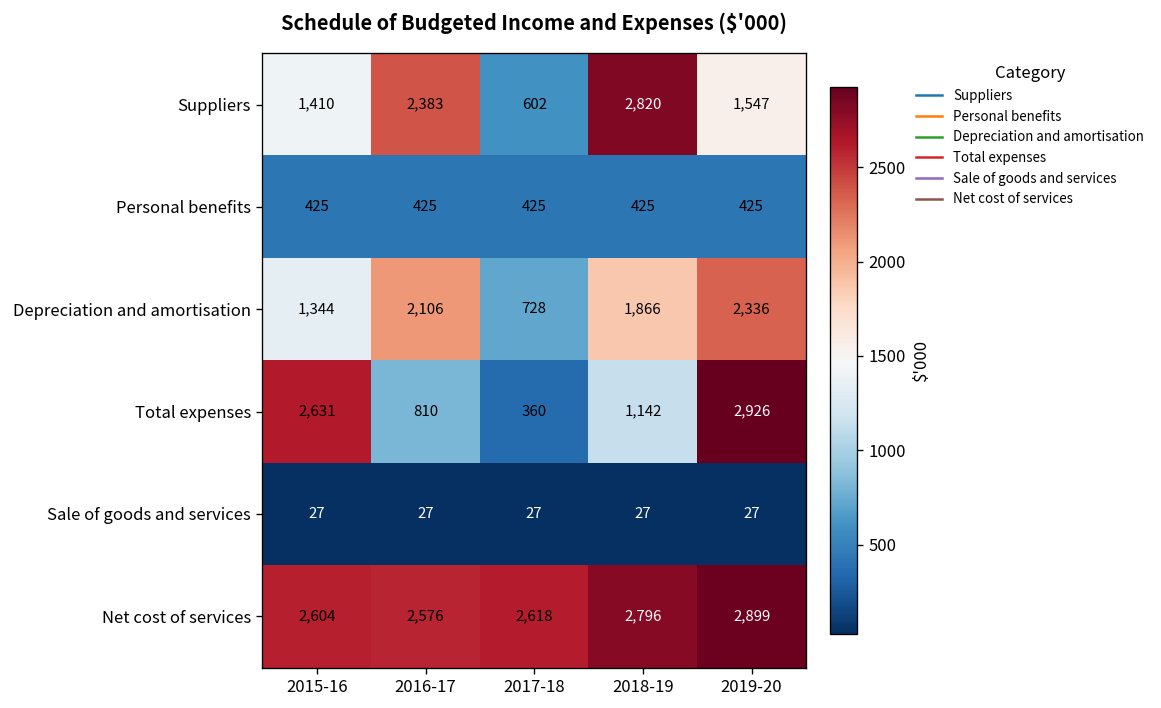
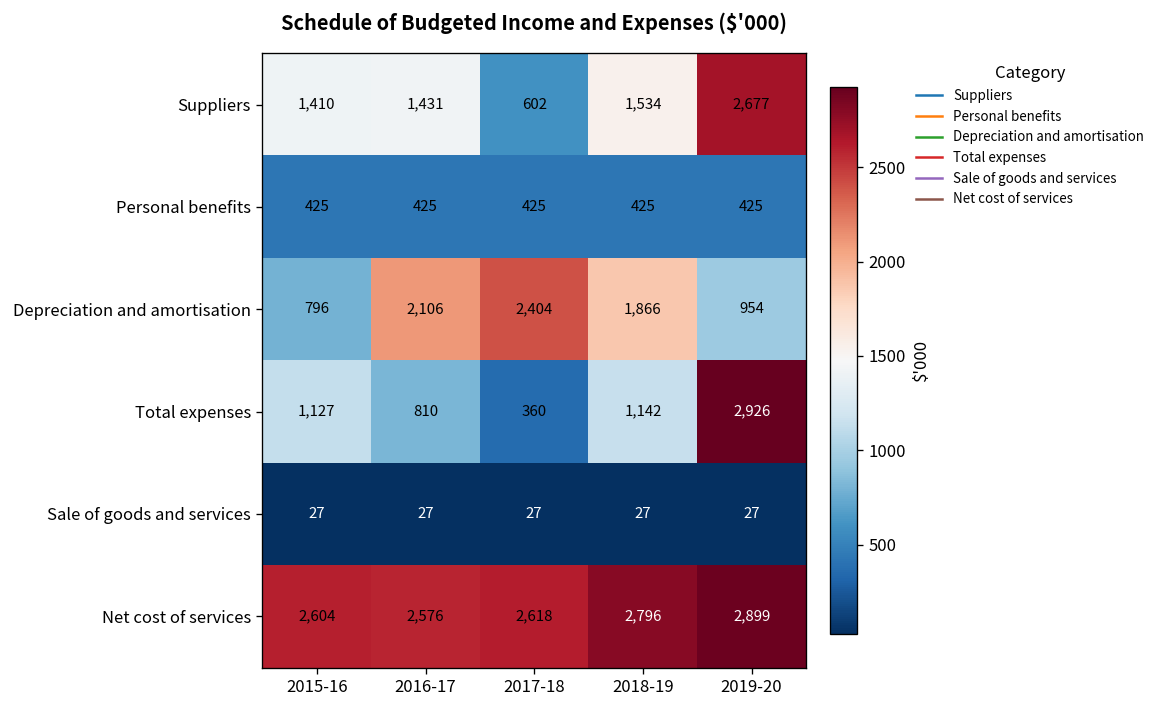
Suppliers, 2016-17: 2,383 -> 1,431
Suppliers, 2018-19: 2,820 -> 1,534
Suppliers, 2019-20: 1,547 -> 2,677
Depreciation and amortisation, 2015-16: 1,344 -> 796
Depreciation and amortisation, 2017-18: 728 -> 2,404
Depreciation and amortisation, 2019-20: 2,336 -> 954
Total expenses, 2015-16: 2,631 -> 1,127
